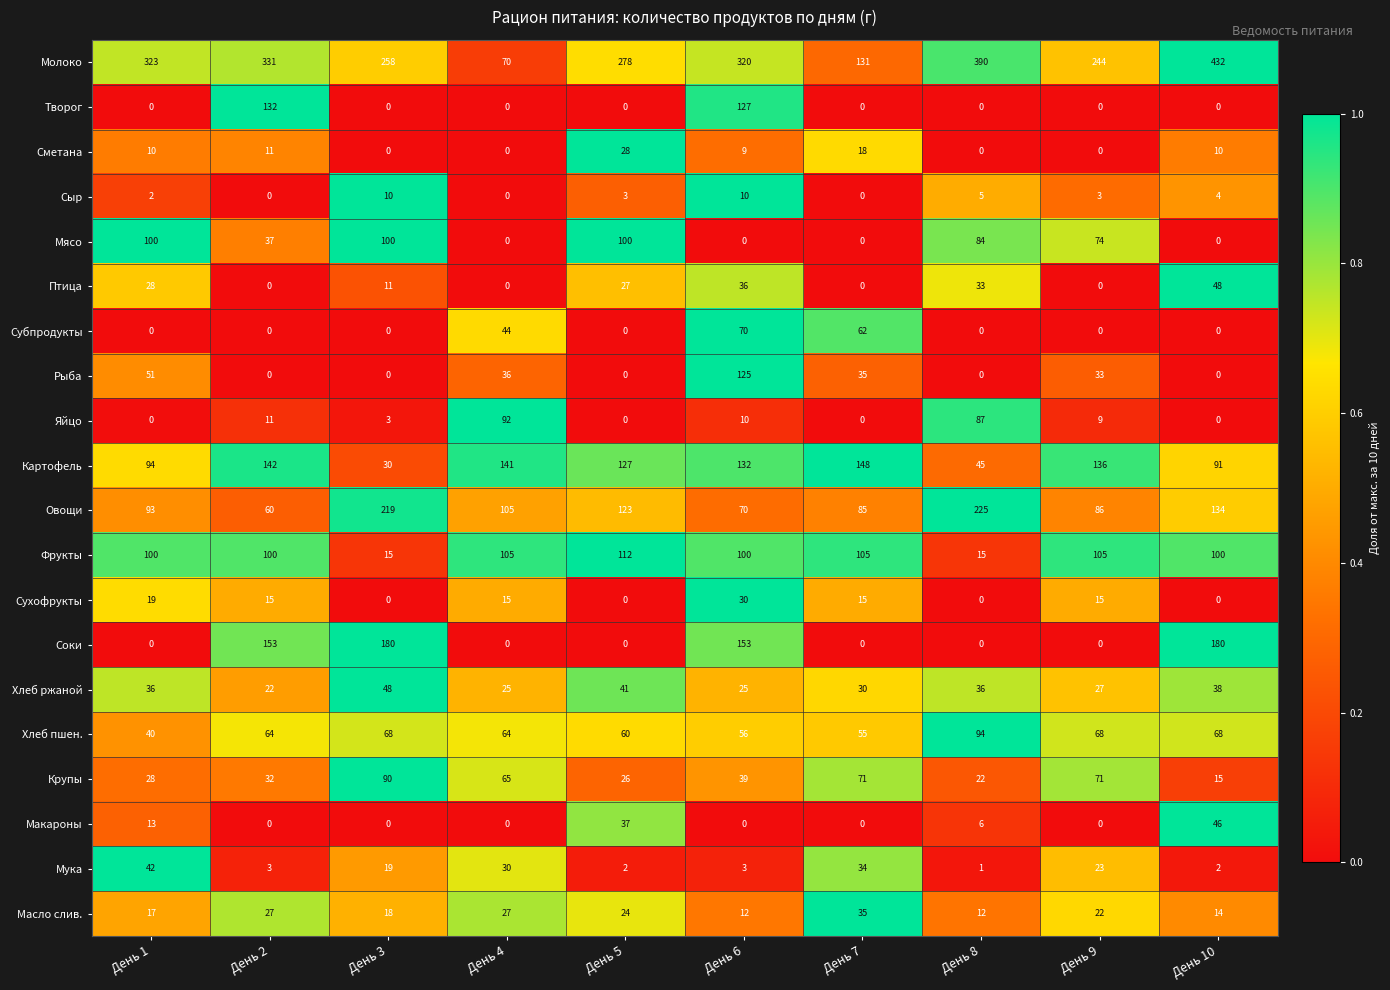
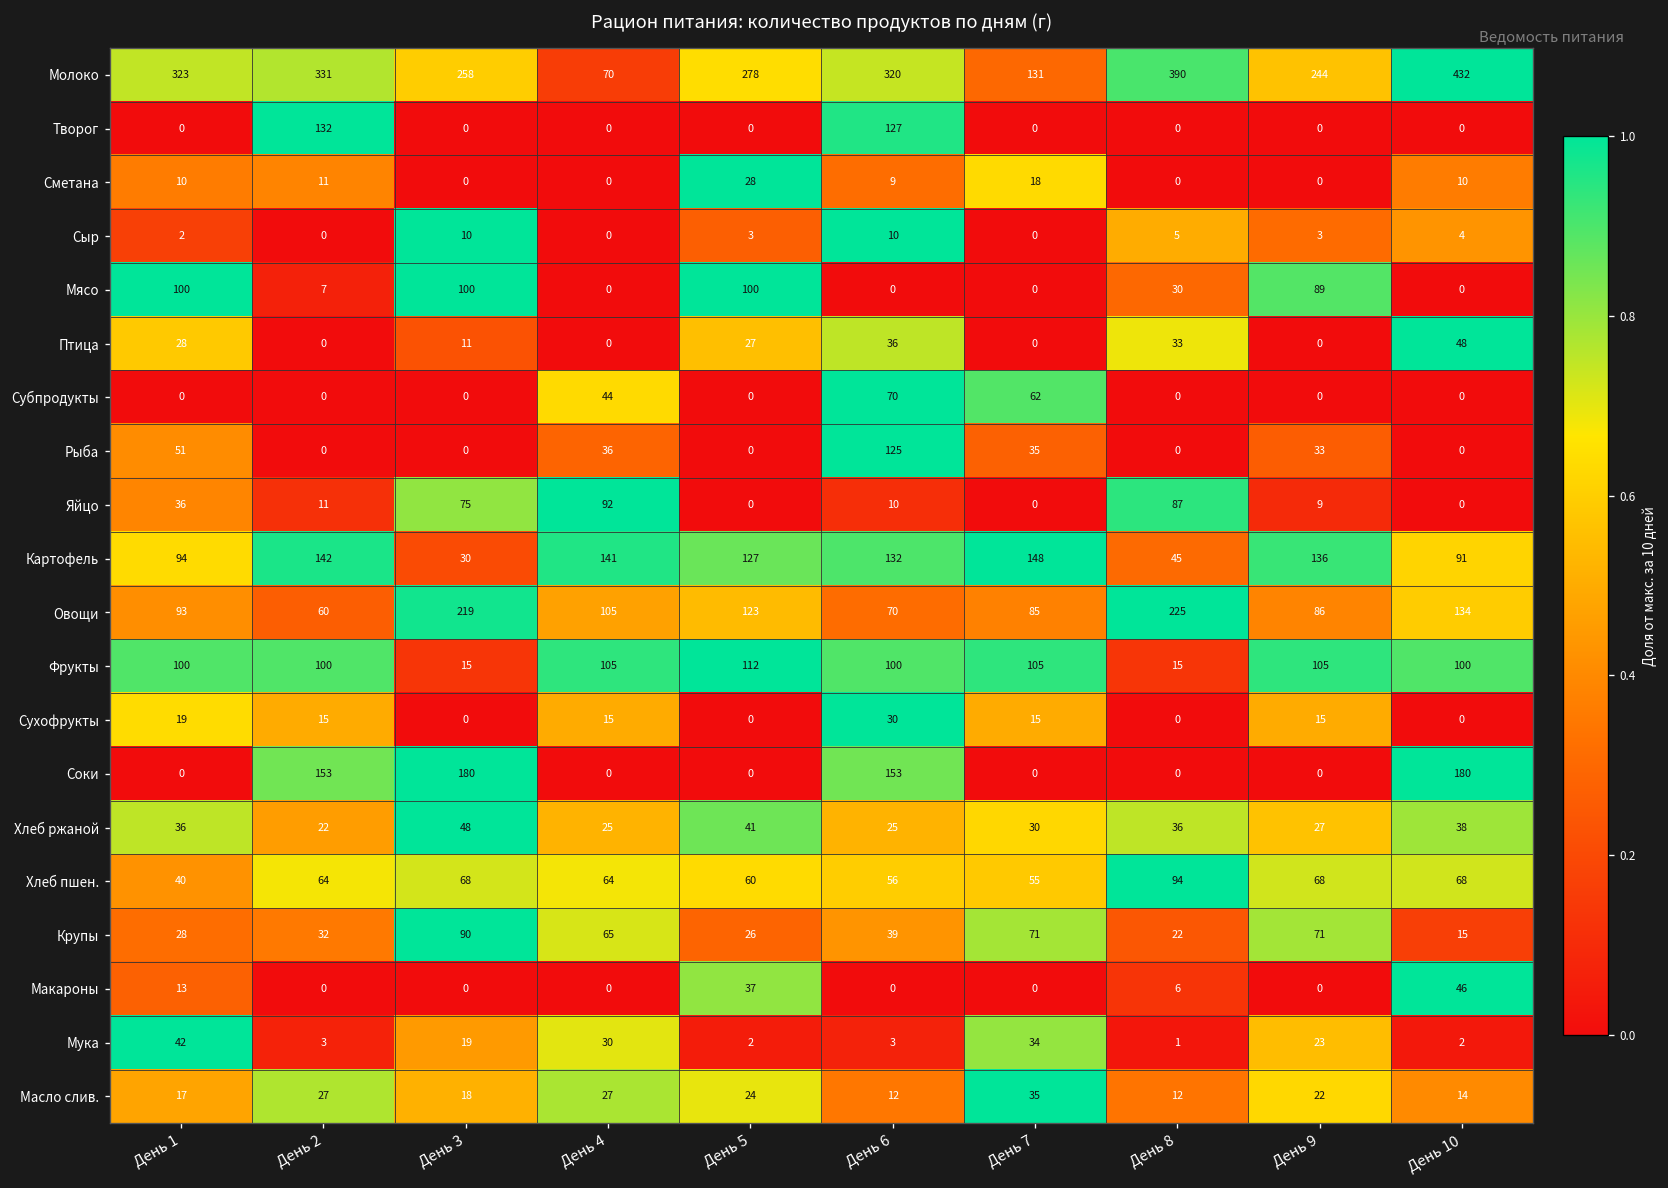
Мясо, День 2: 37 -> 7
Мясо, День 8: 84 -> 30
Мясо, День 9: 74 -> 89
Яйцо, День 1: 0 -> 36
Яйцо, День 3: 3 -> 75
